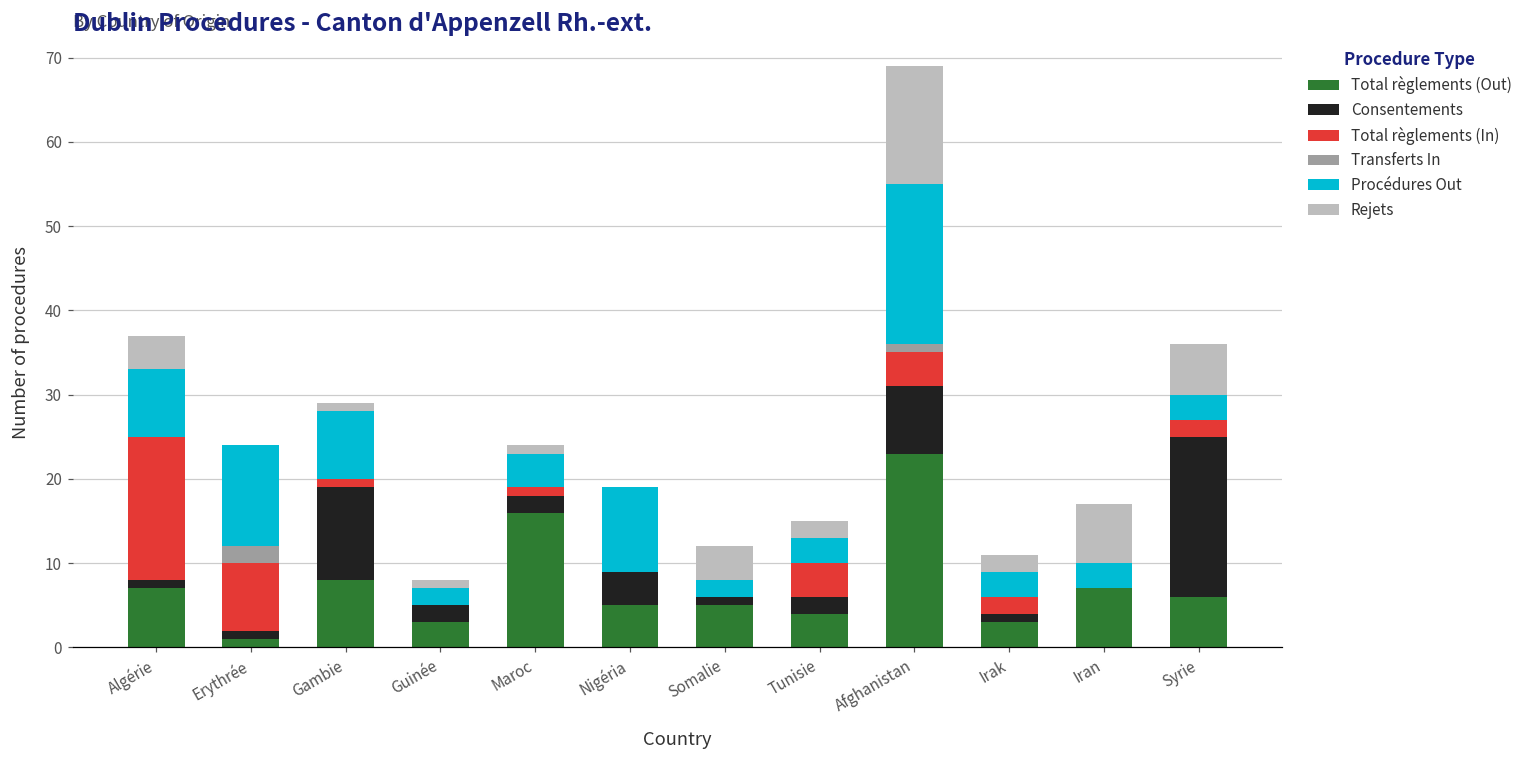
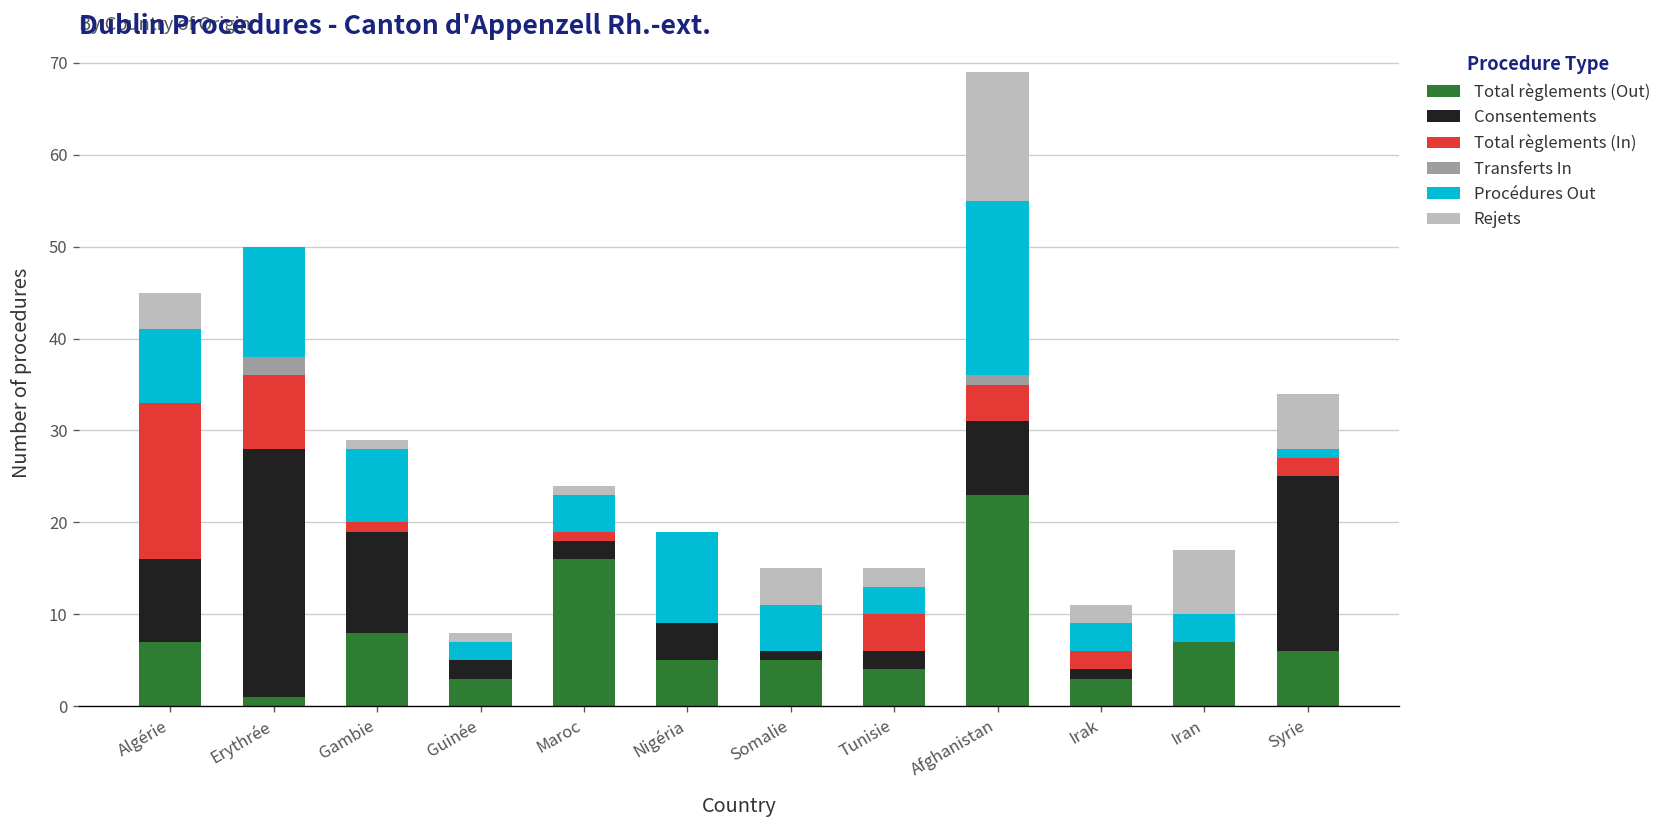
Consentements, Algérie: 1 -> 9
Consentements, Erythrée: 1 -> 27
Procédures Out, Somalie: 2 -> 5
Procédures Out, Syrie: 3 -> 1
